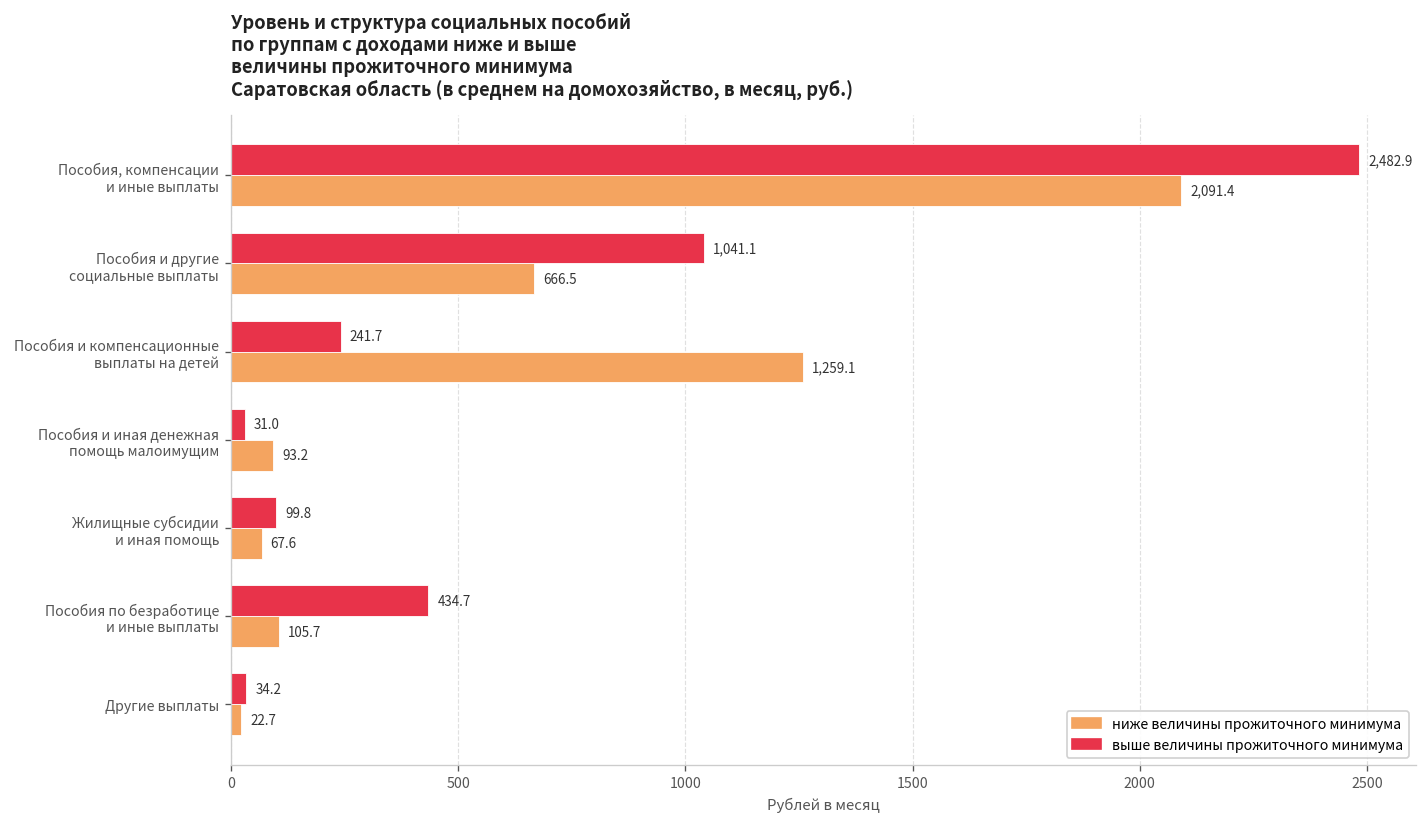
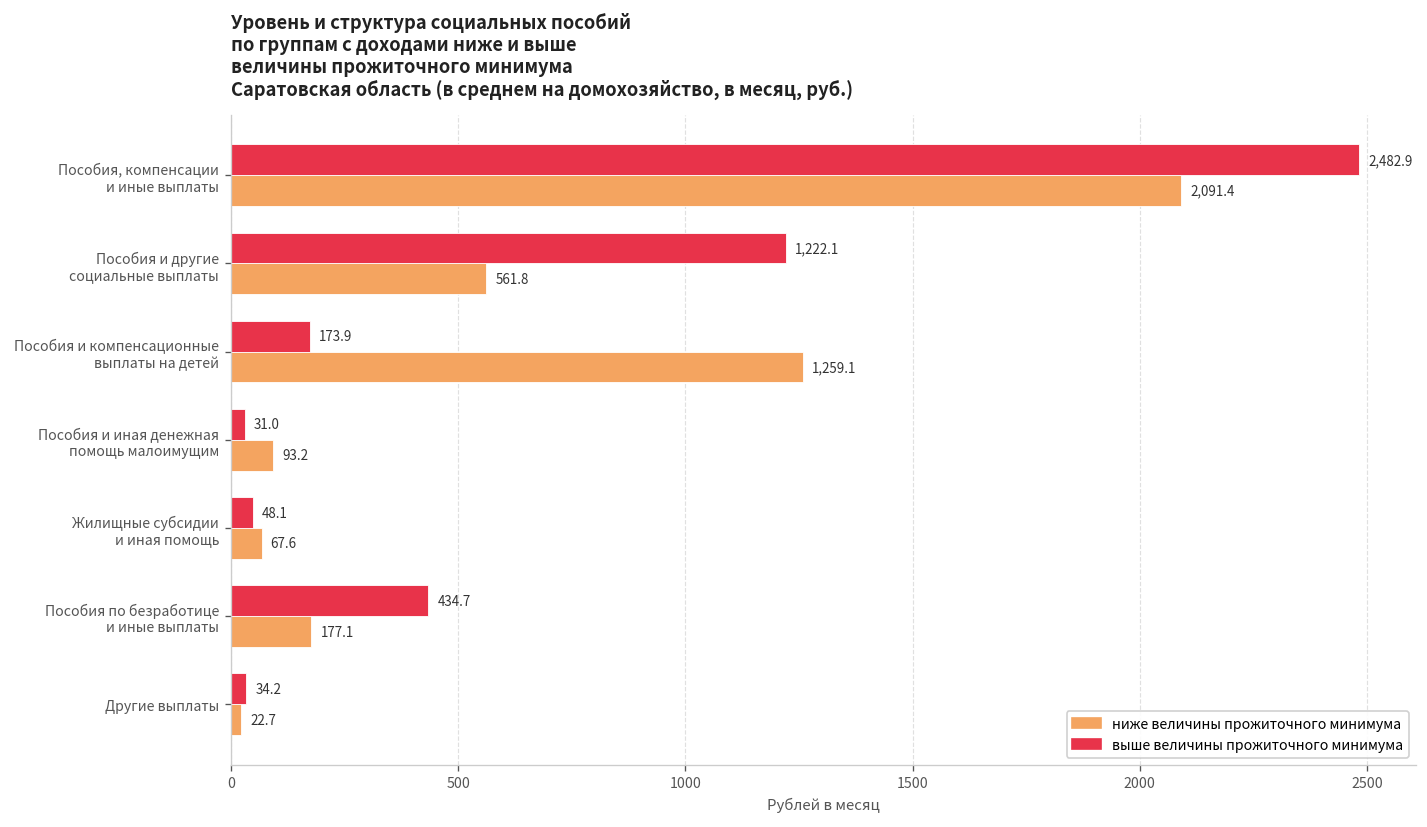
выше величины прожиточного минимума, Пособия и другие социальные выплаты: 1,041.1 -> 1,222.1
ниже величины прожиточного минимума, Пособия и другие социальные выплаты: 666.5 -> 561.8
выше величины прожиточного минимума, Пособия и компенсационные выплаты на детей: 241.7 -> 173.9
выше величины прожиточного минимума, Жилищные субсидии и иная помощь: 99.8 -> 48.1
ниже величины прожиточного минимума, Пособия по безработице и иные выплаты: 105.7 -> 177.1
